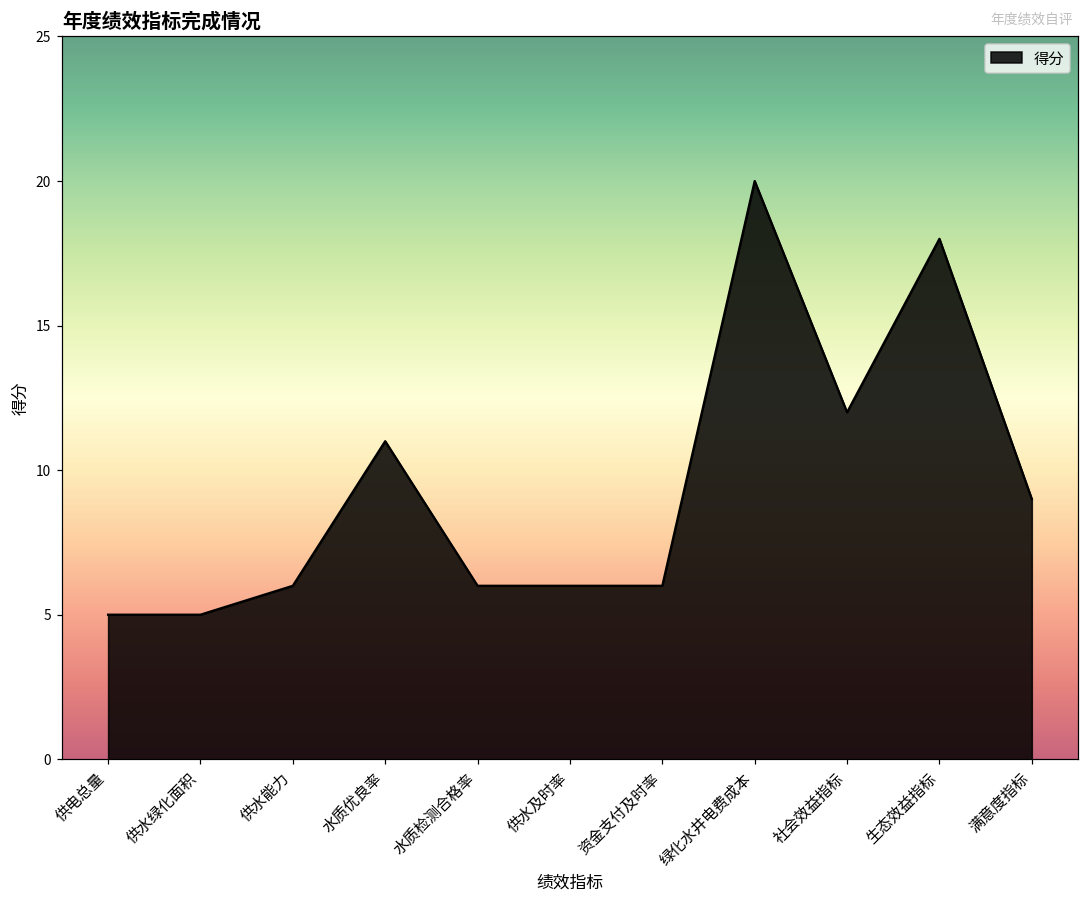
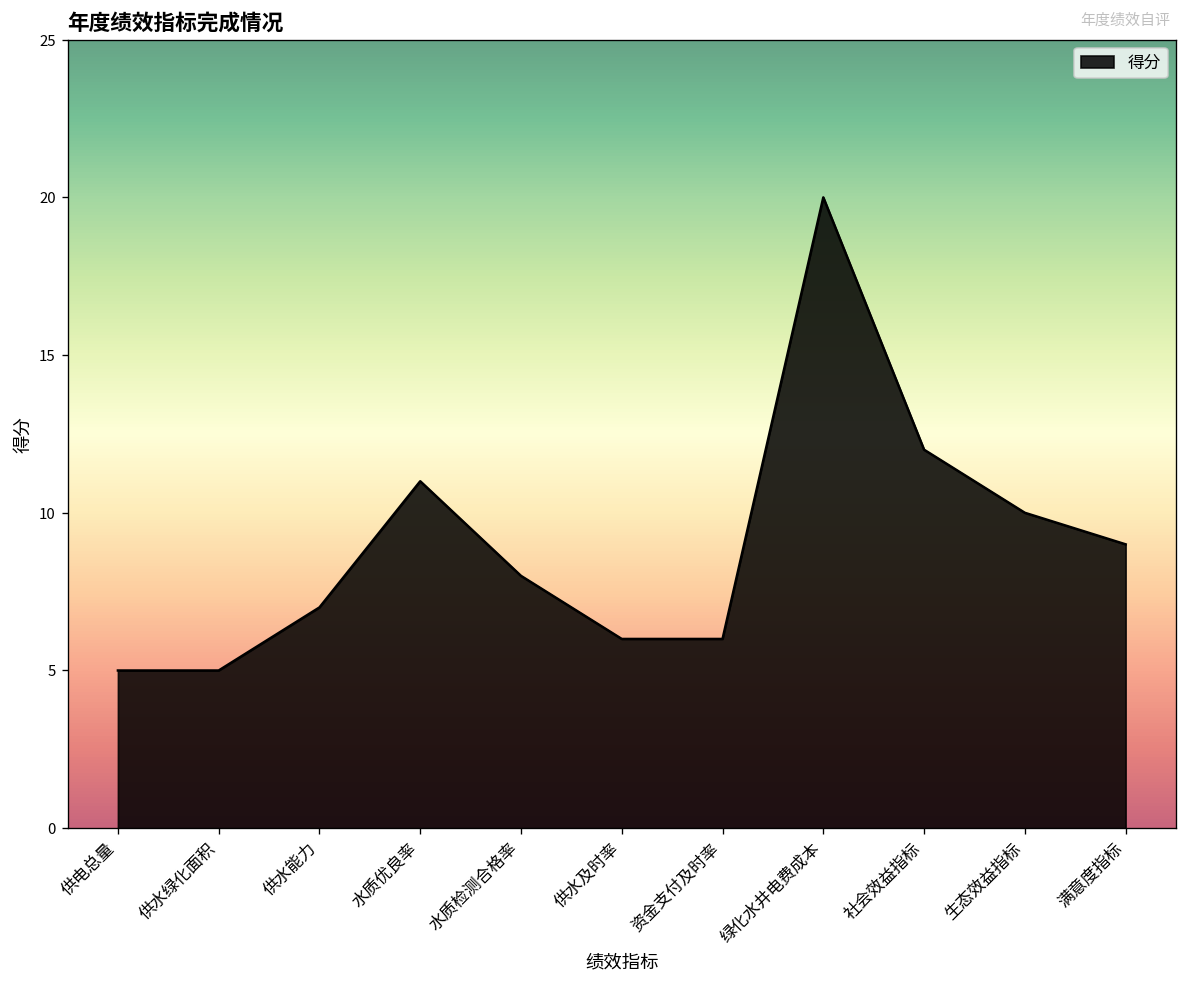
供水能力: 6 -> 7
水质检测合格率: 6 -> 8
生态效益指标: 18 -> 10
